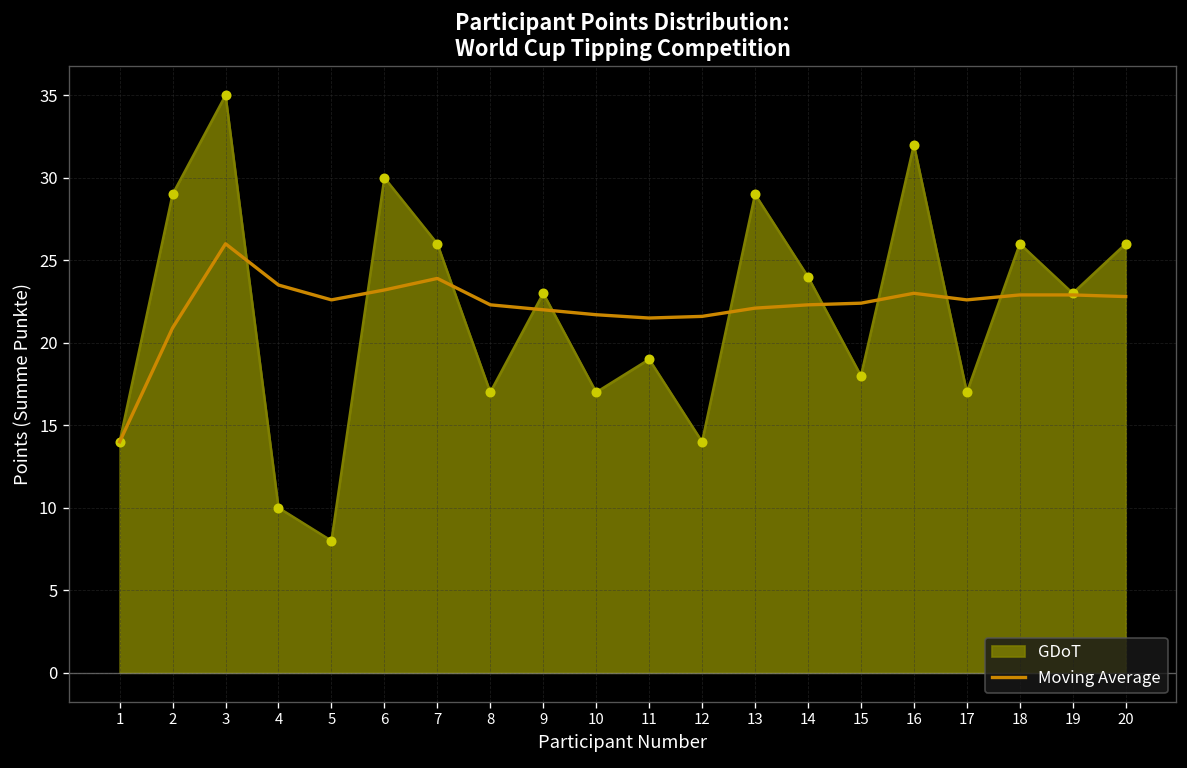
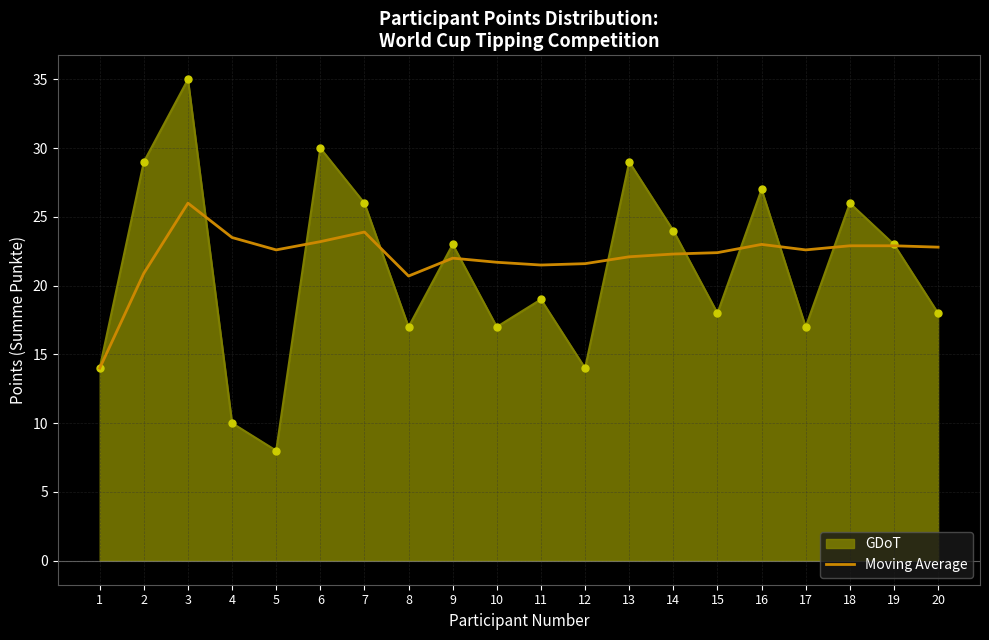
Moving Average, 8: 22.3 -> 20.7
GDoT, 16: 32 -> 27
GDoT, 20: 26 -> 18
